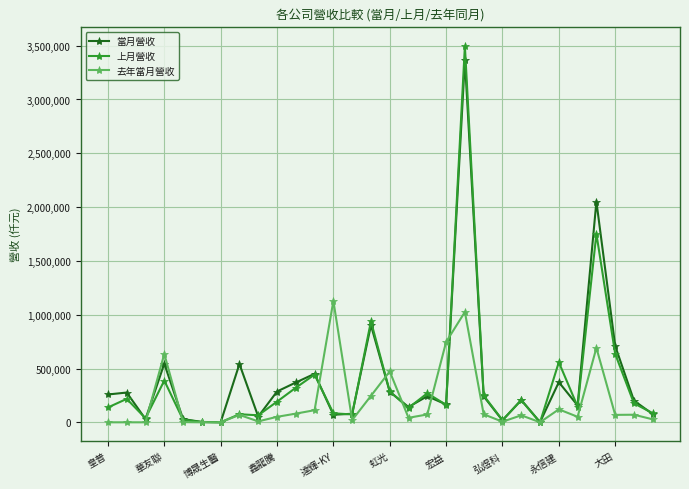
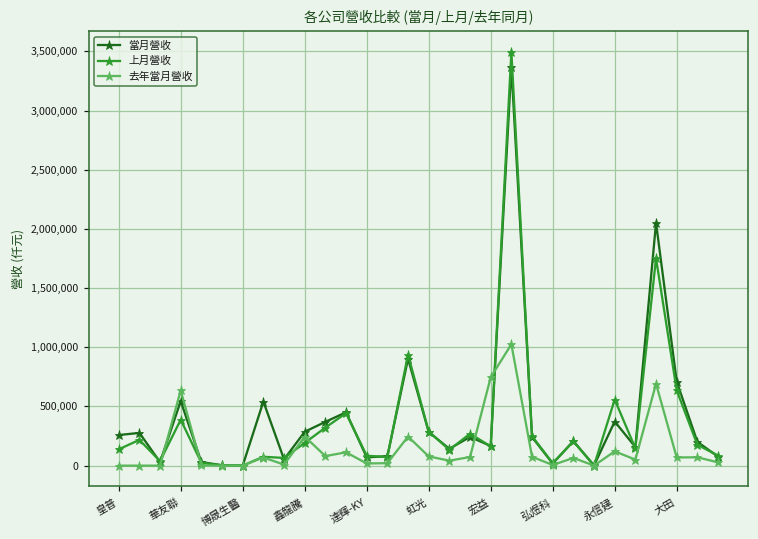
去年當月營收, 鑫龍騰: 50,000 -> 250,000
去年當月營收, 達輝-KY: 1,130,000 -> 20,000
去年當月營收, 虹光: 470,000 -> 80,000
